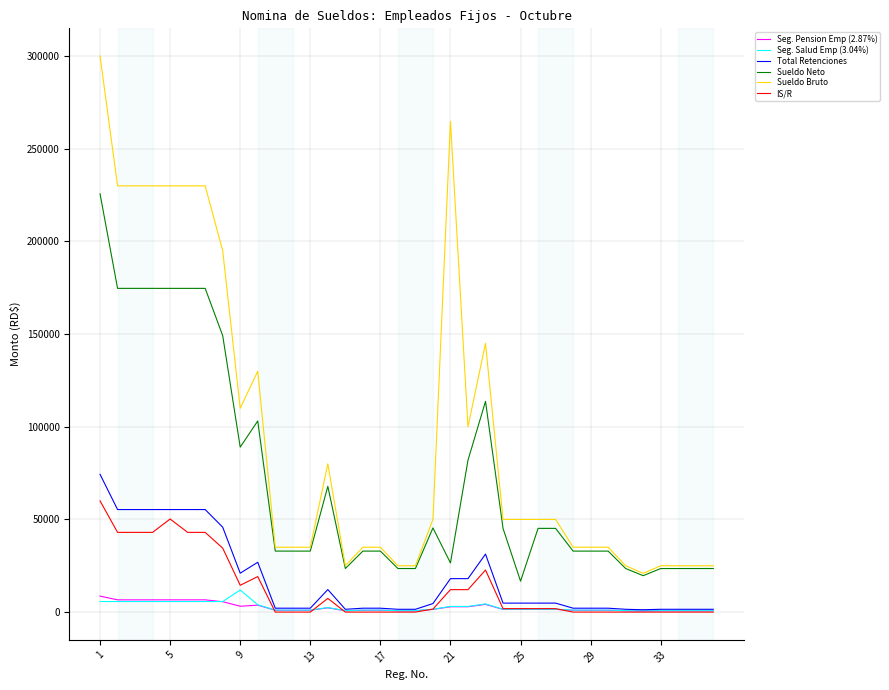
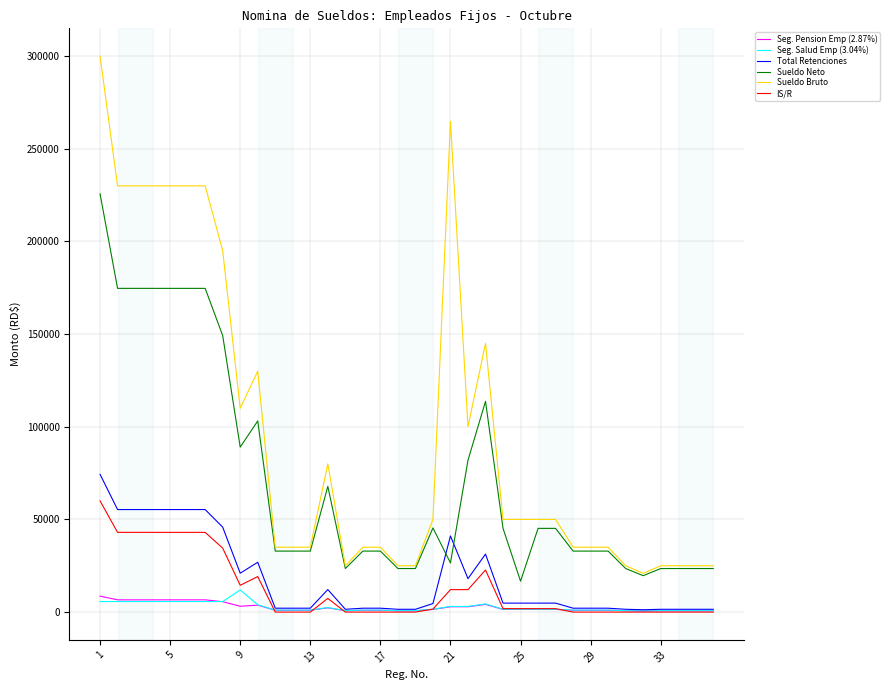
IS/R, 5: 50000 -> 43000
Total Retenciones, 21: 18000 -> 41000
